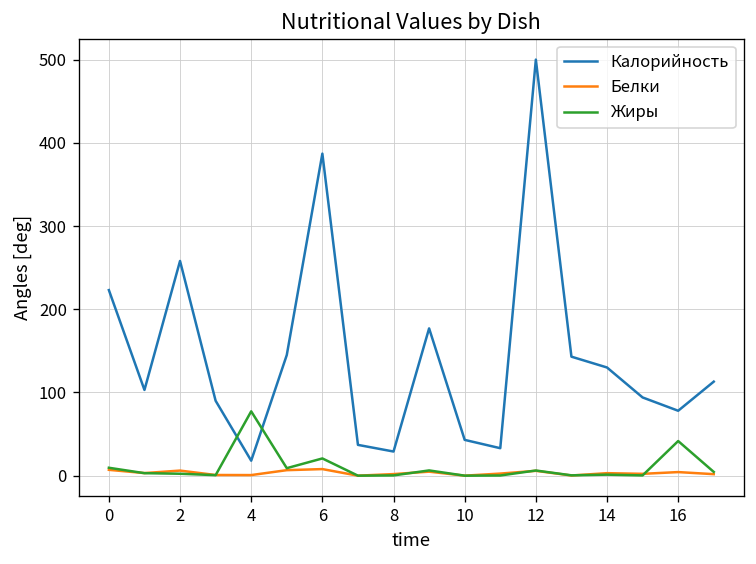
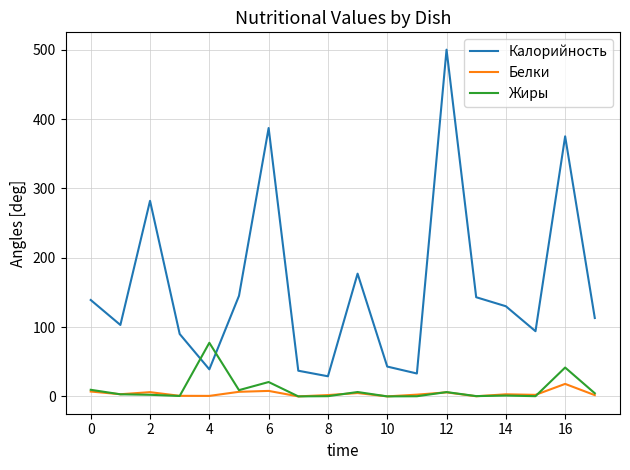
Калорийность, 0: 220 -> 140
Калорийность, 2: 260 -> 280
Калорийность, 4: 20 -> 40
Калорийность, 16: 80 -> 380
Белки, 16: 0 -> 20
